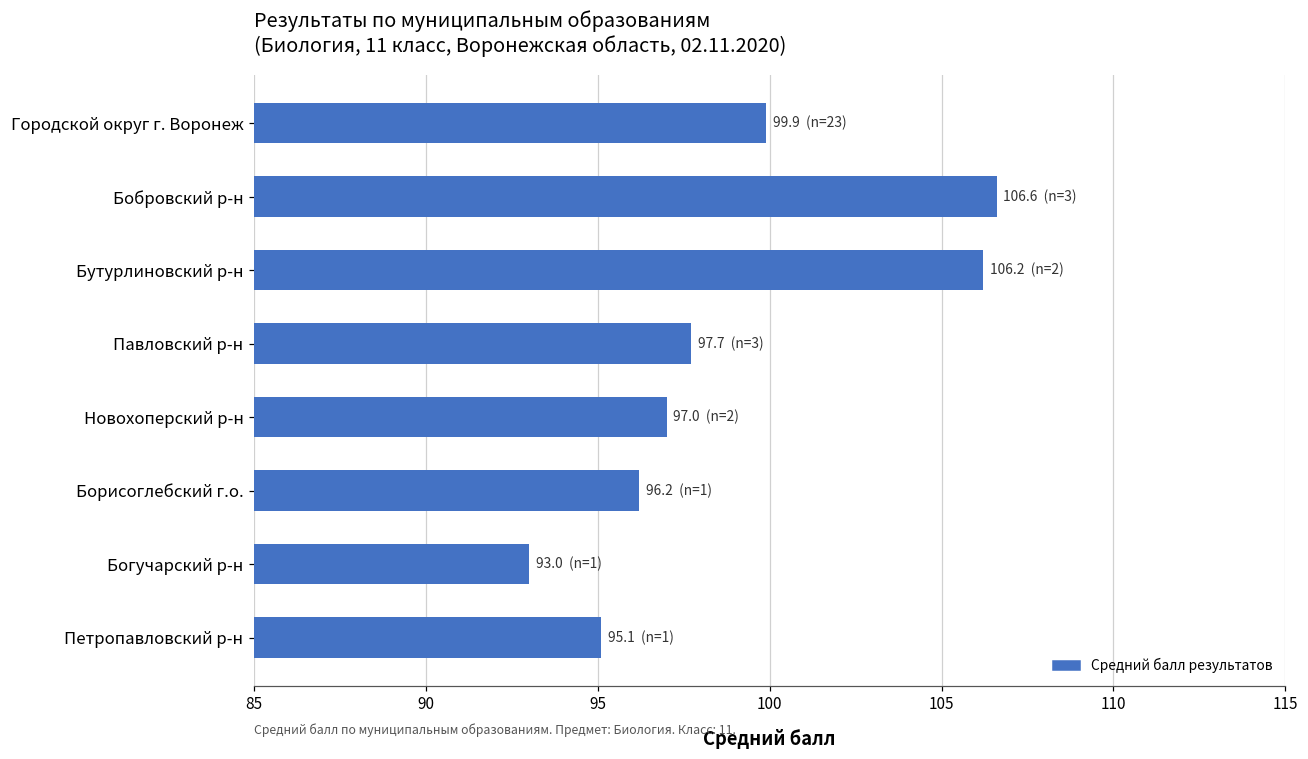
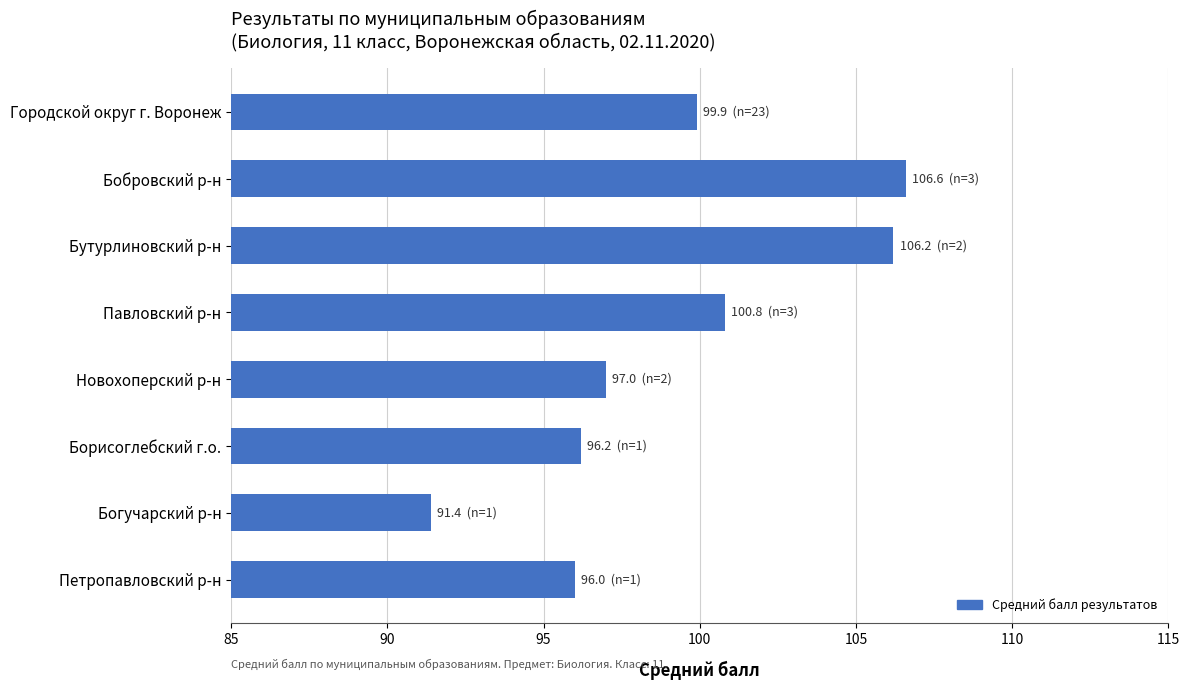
Павловский р-н: 97.7 -> 100.8
Богучарский р-н: 93.0 -> 91.4
Петропавловский р-н: 95.1 -> 96.0
